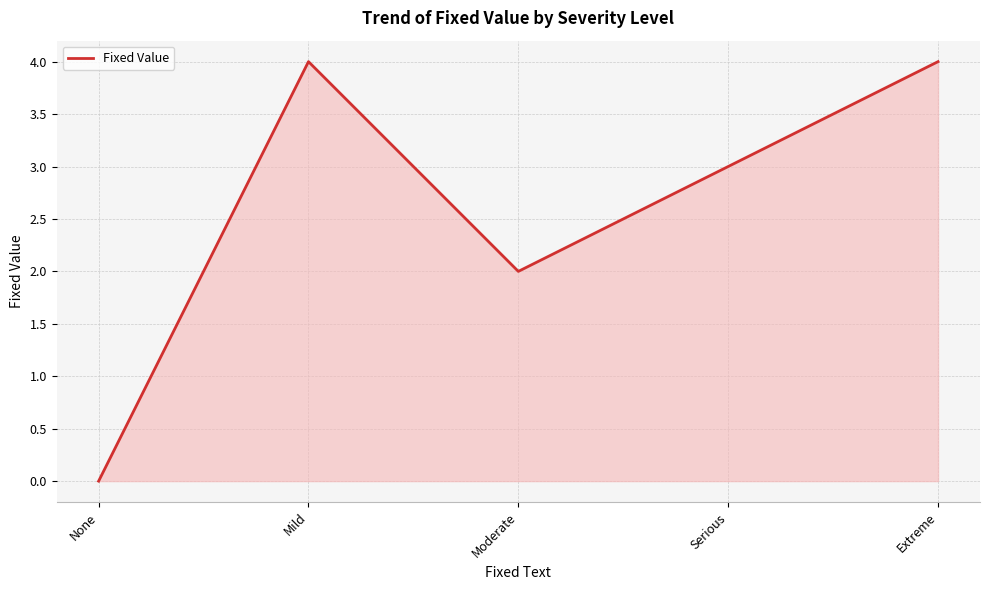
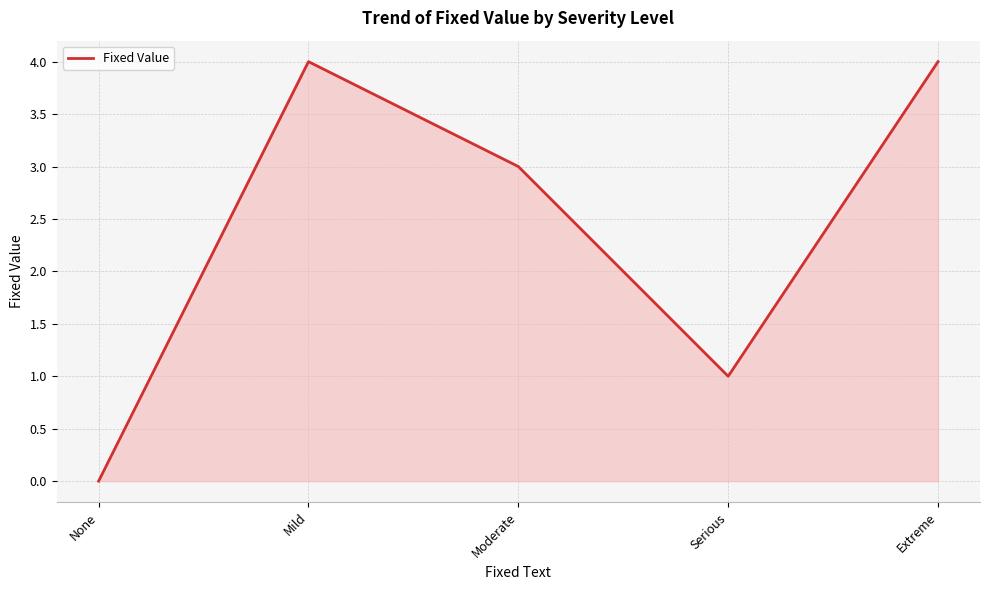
Moderate: 2 -> 3
Serious: 3 -> 1
